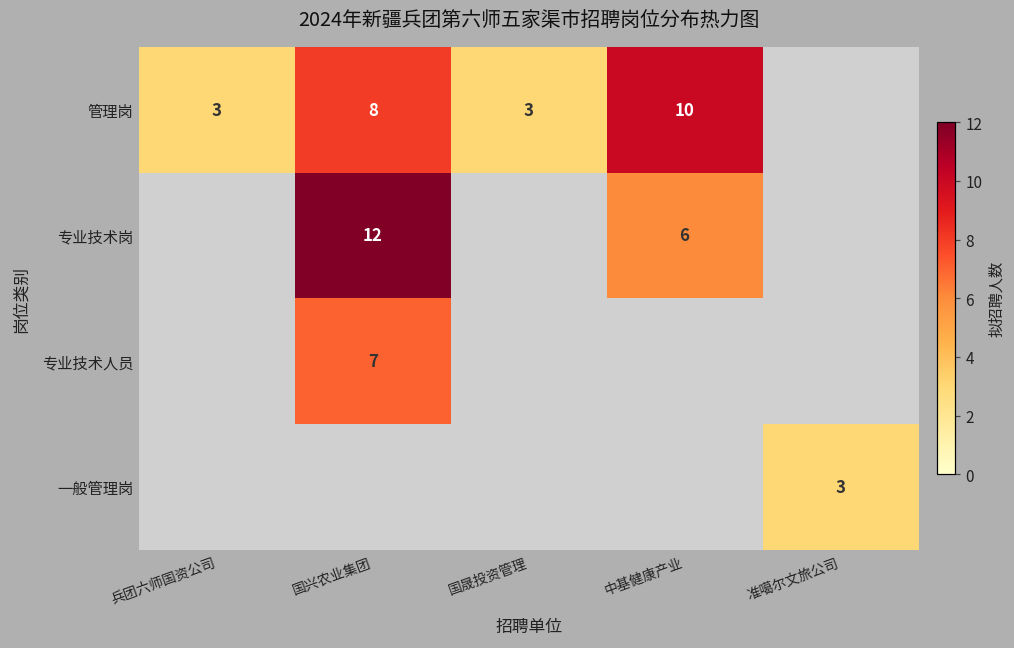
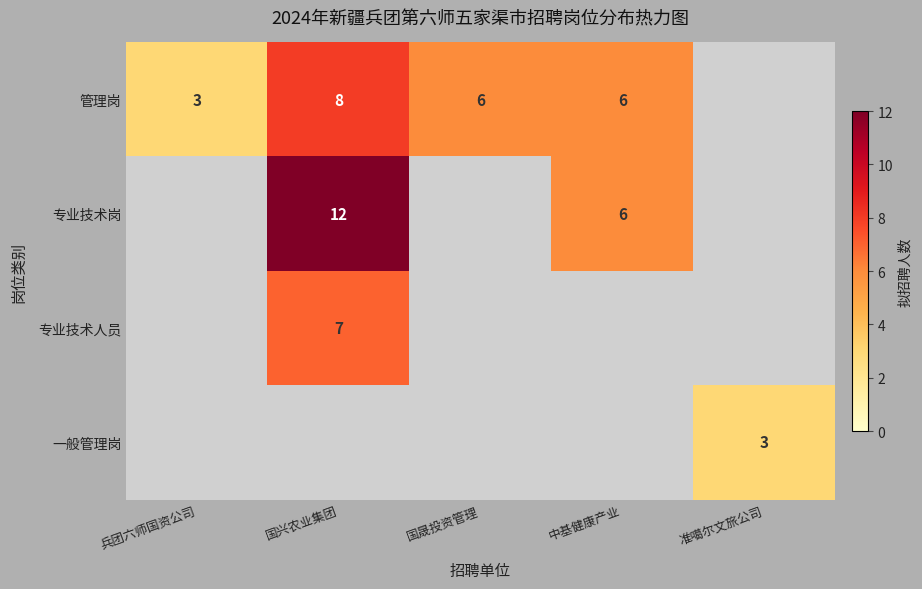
管理岗, 国晟投资管理: 3 -> 6
管理岗, 中基健康产业: 10 -> 6
